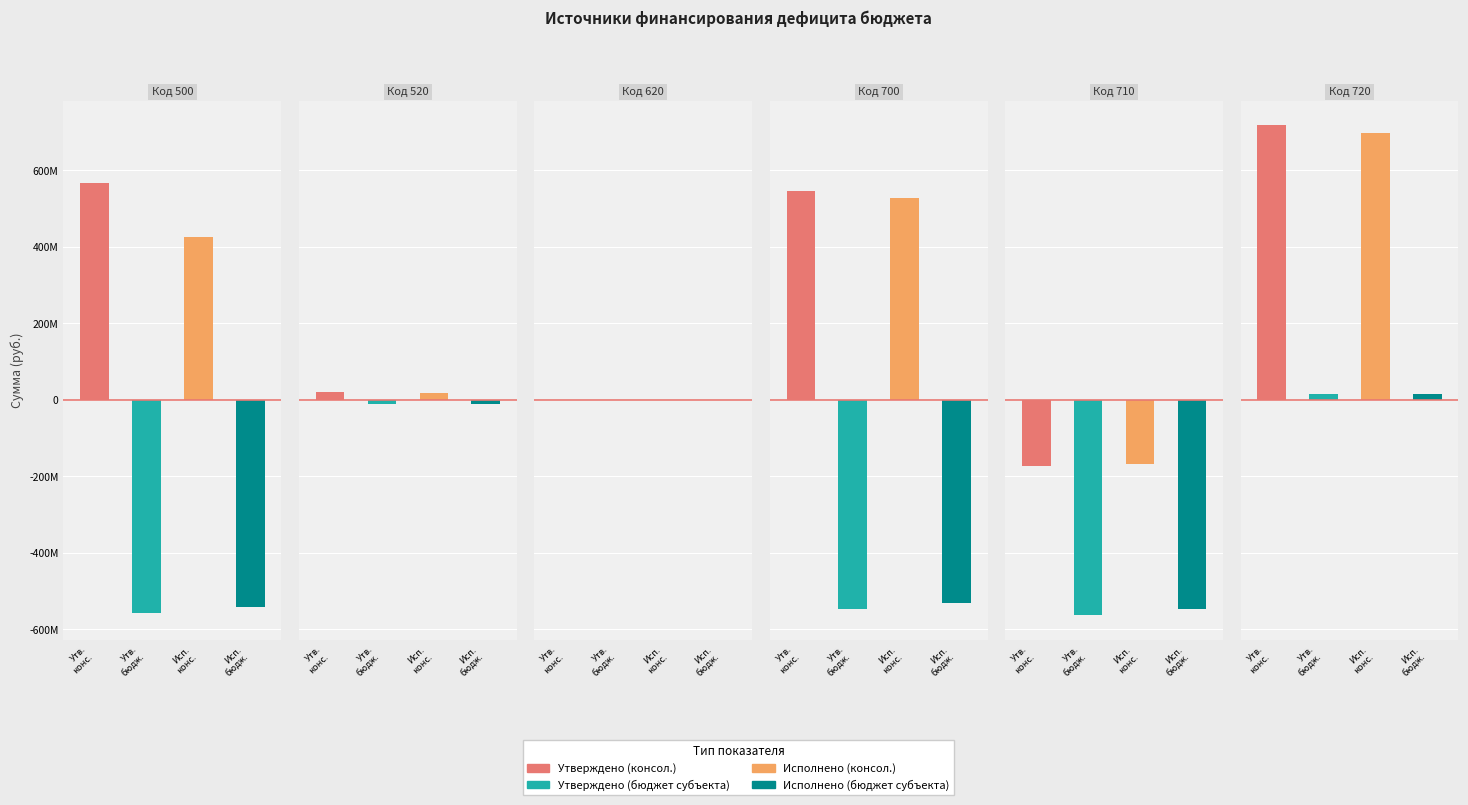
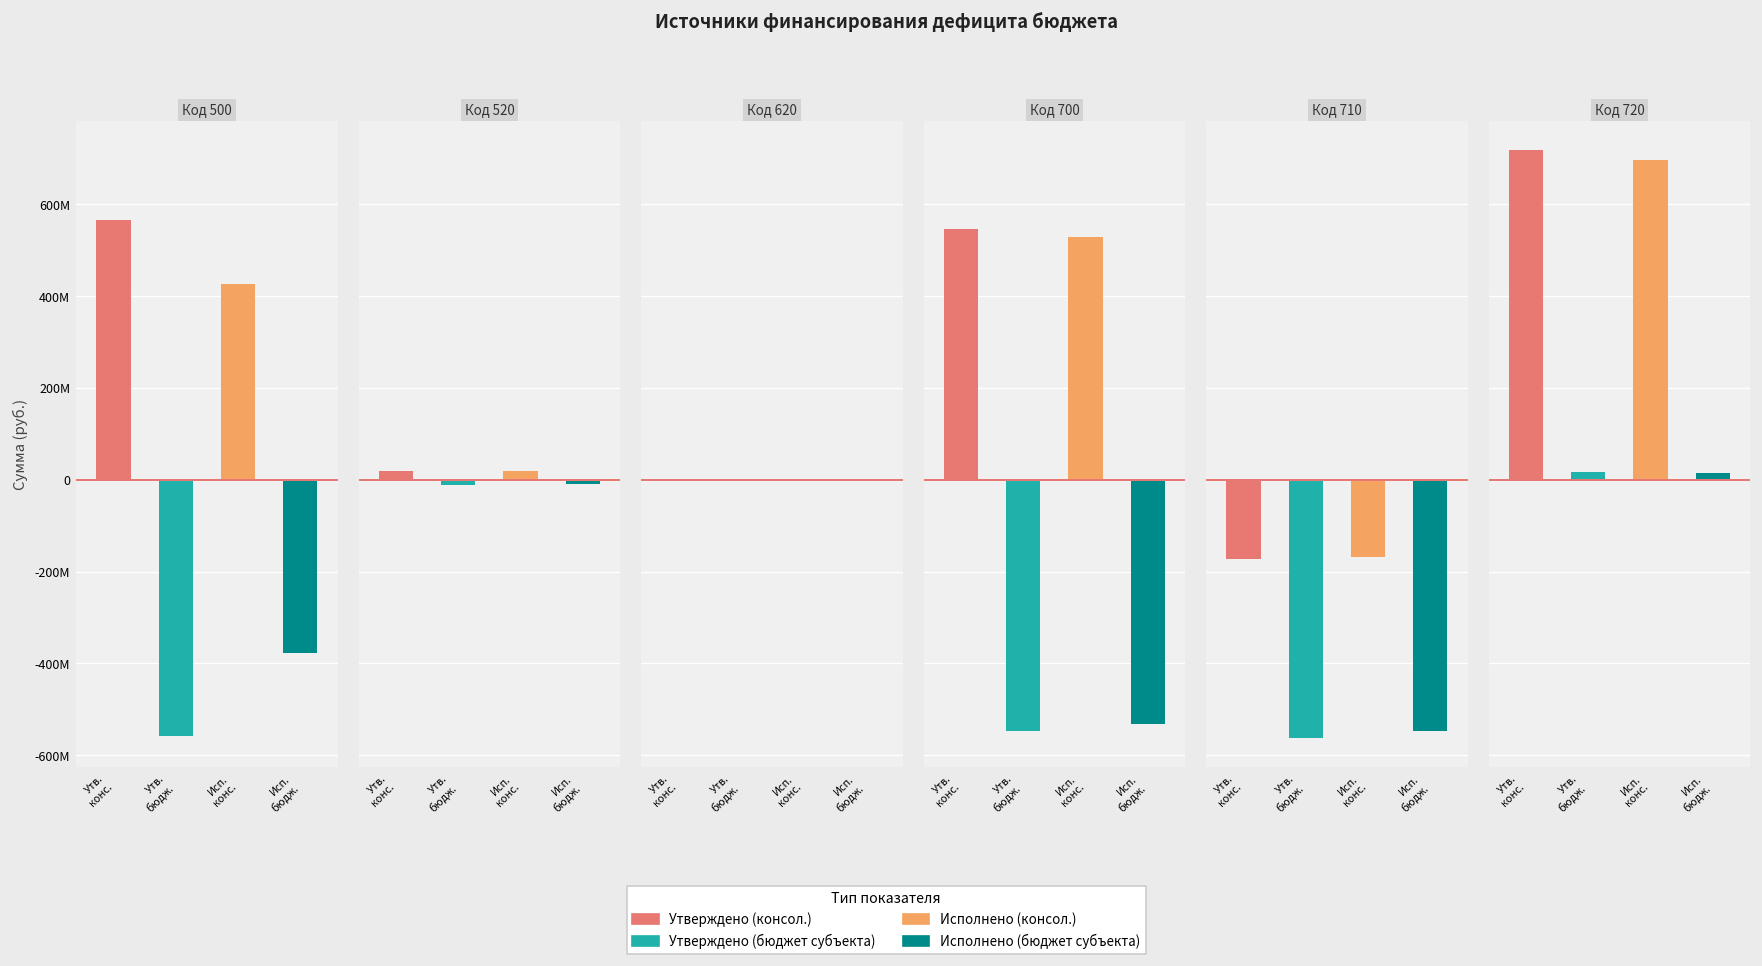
Код 500, Исп. бюдж.: -540000000 -> -380000000
